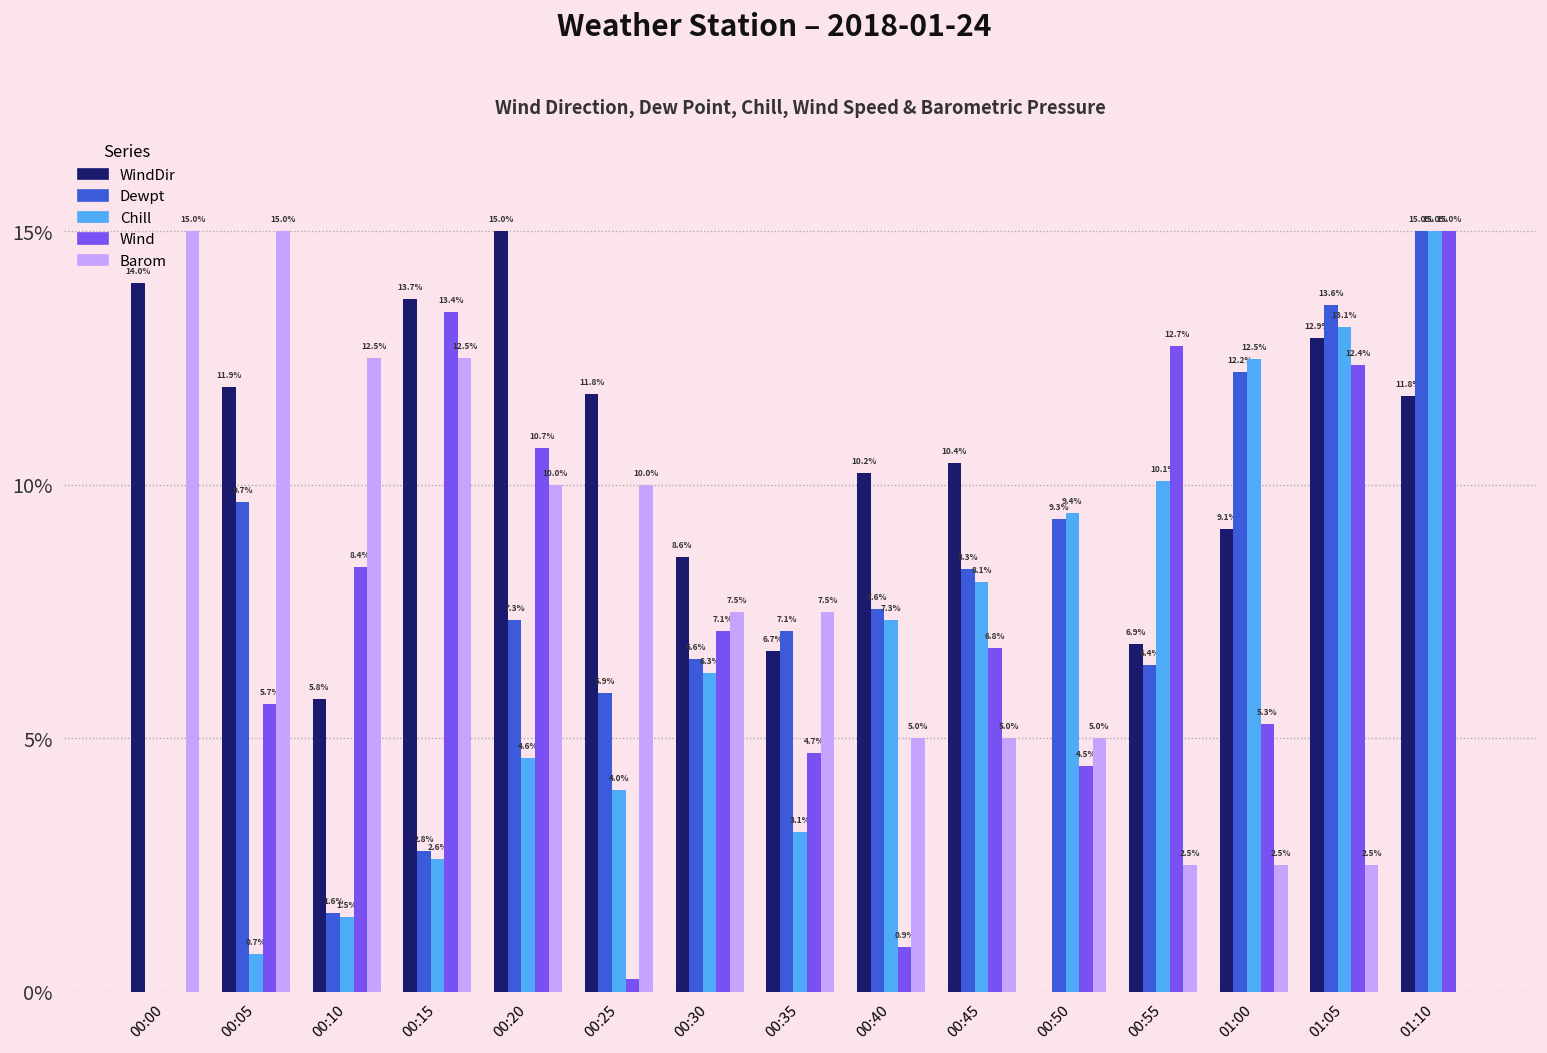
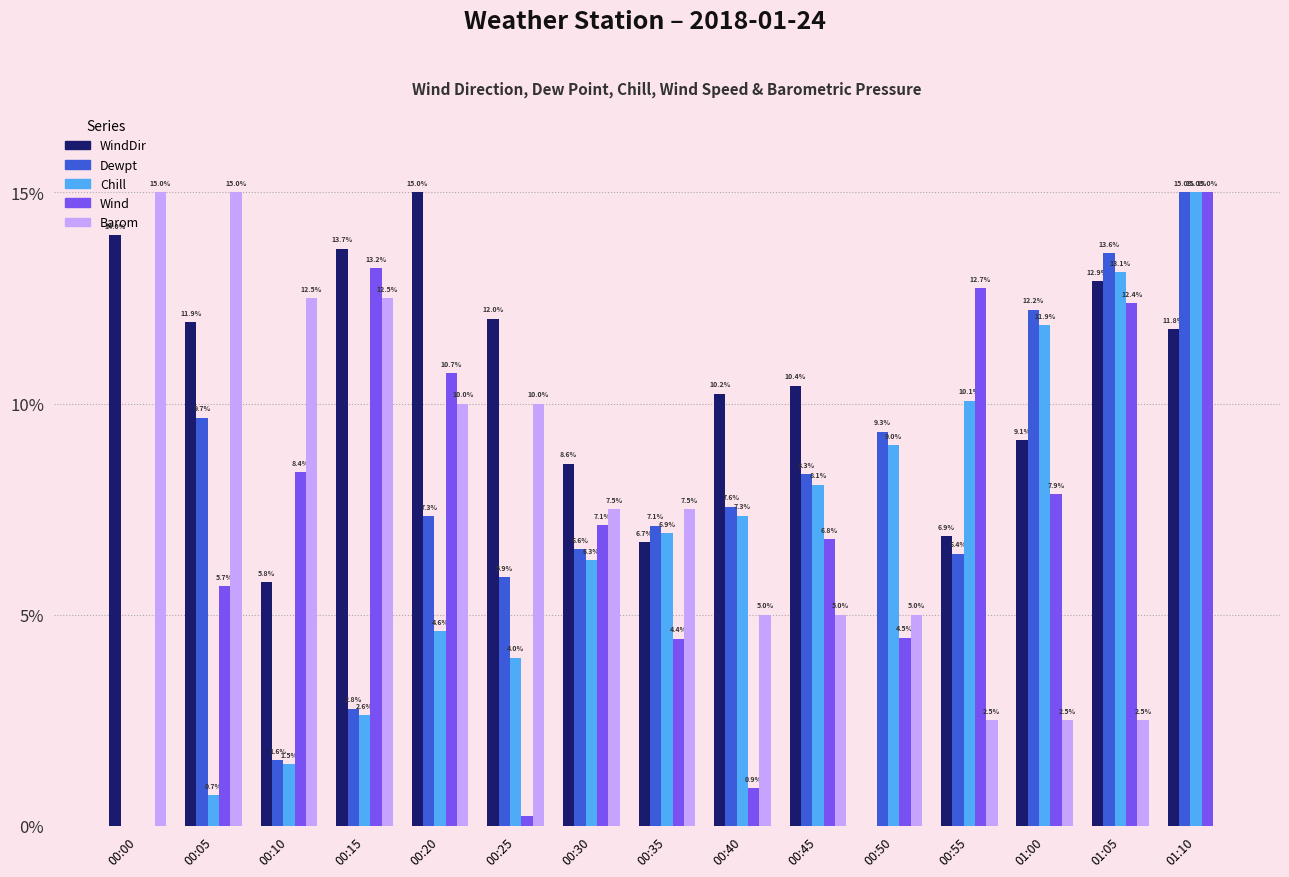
Wind, 00:15: 13.4% -> 13.2%
WindDir, 00:25: 11.8% -> 12.0%
Chill, 00:35: 3.1% -> 6.9%
Wind, 00:35: 4.7% -> 4.4%
Chill, 00:50: 9.4% -> 9.0%
Chill, 01:00: 12.5% -> 11.9%
Wind, 01:00: 5.3% -> 7.9%
